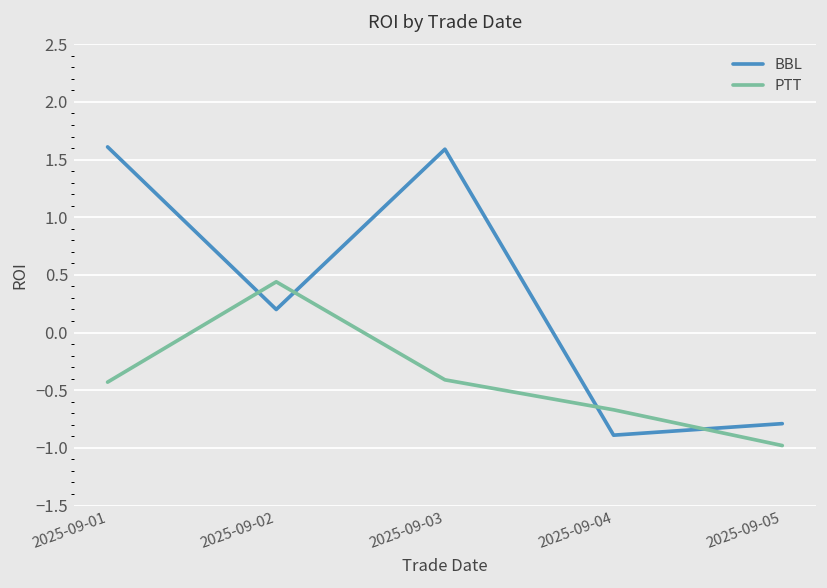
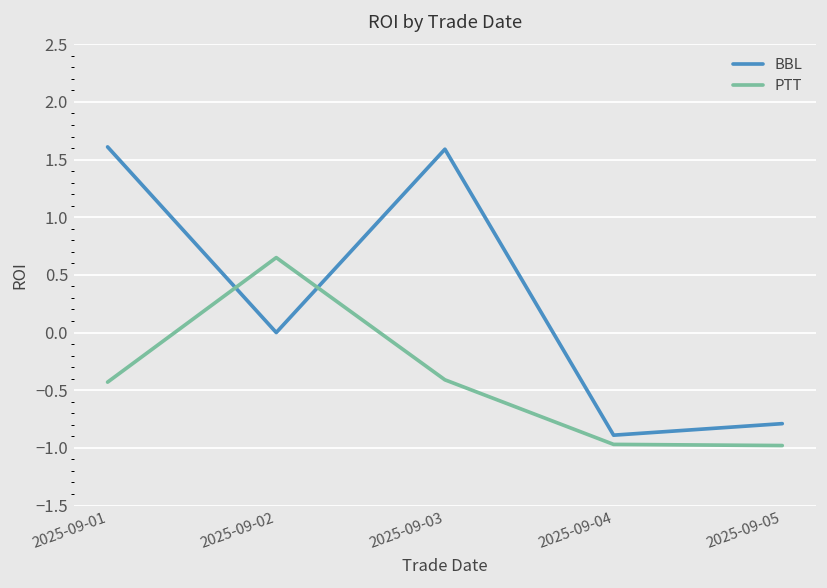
BBL, 2025-09-02: 0.2 -> 0.0
PTT, 2025-09-02: 0.4 -> 0.7
PTT, 2025-09-04: -0.7 -> -1.0
